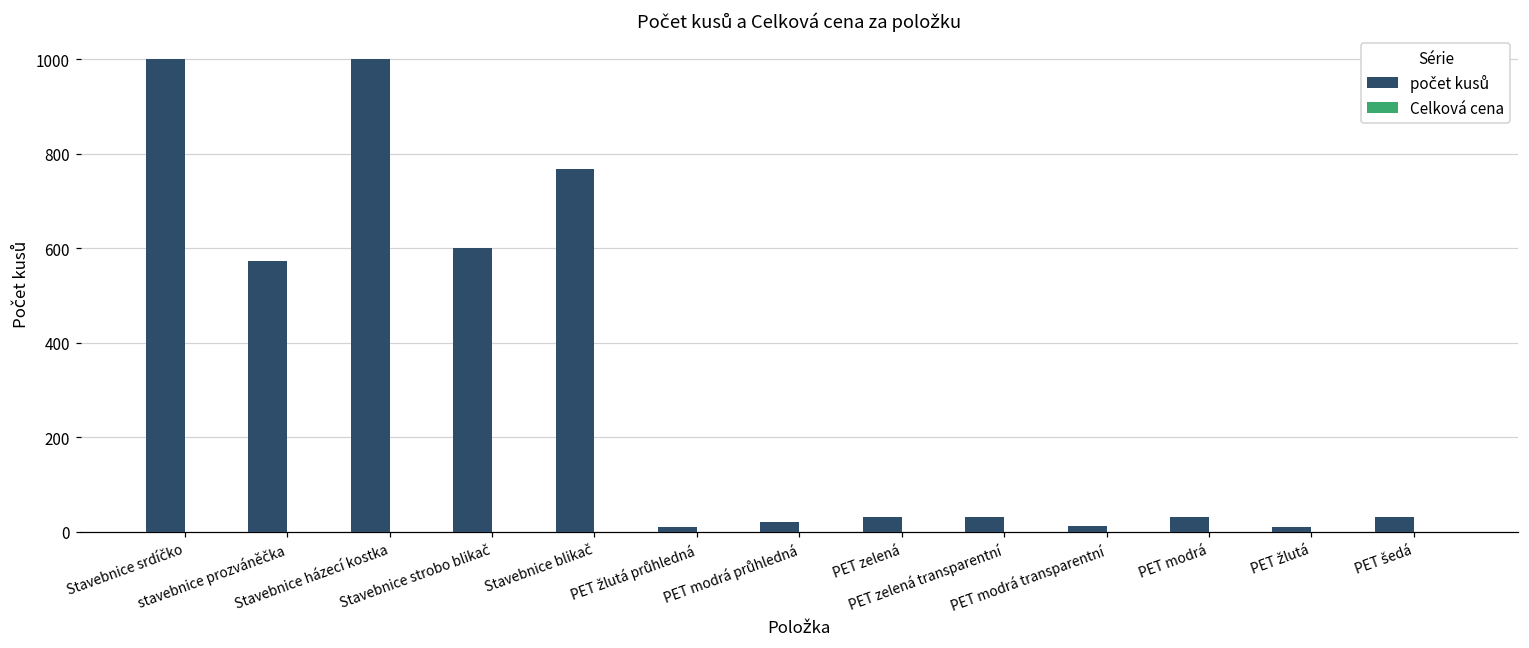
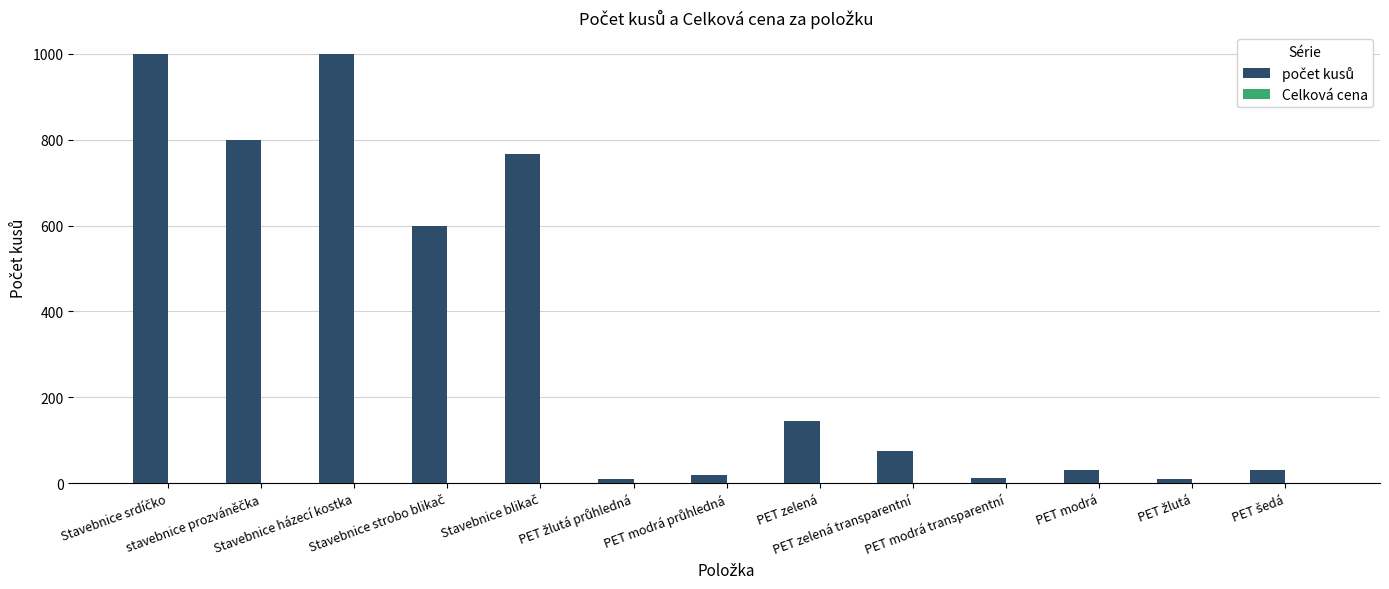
počet kusů, stavebnice prozváněčka: 570 -> 800
počet kusů, PET zelená: 30 -> 140
počet kusů, PET zelená transparentní: 30 -> 80
